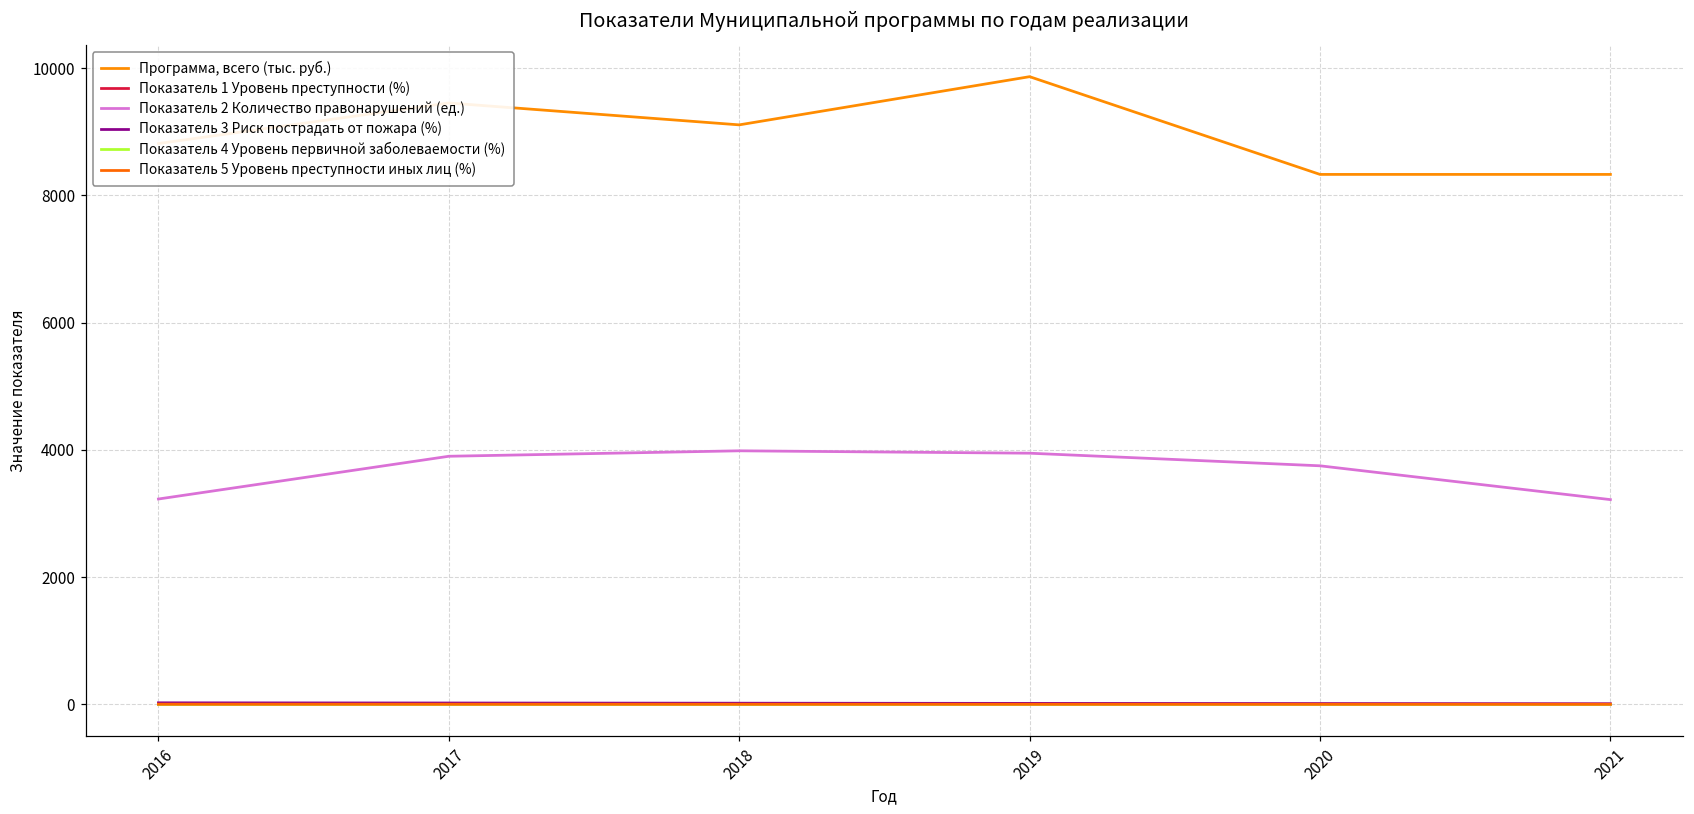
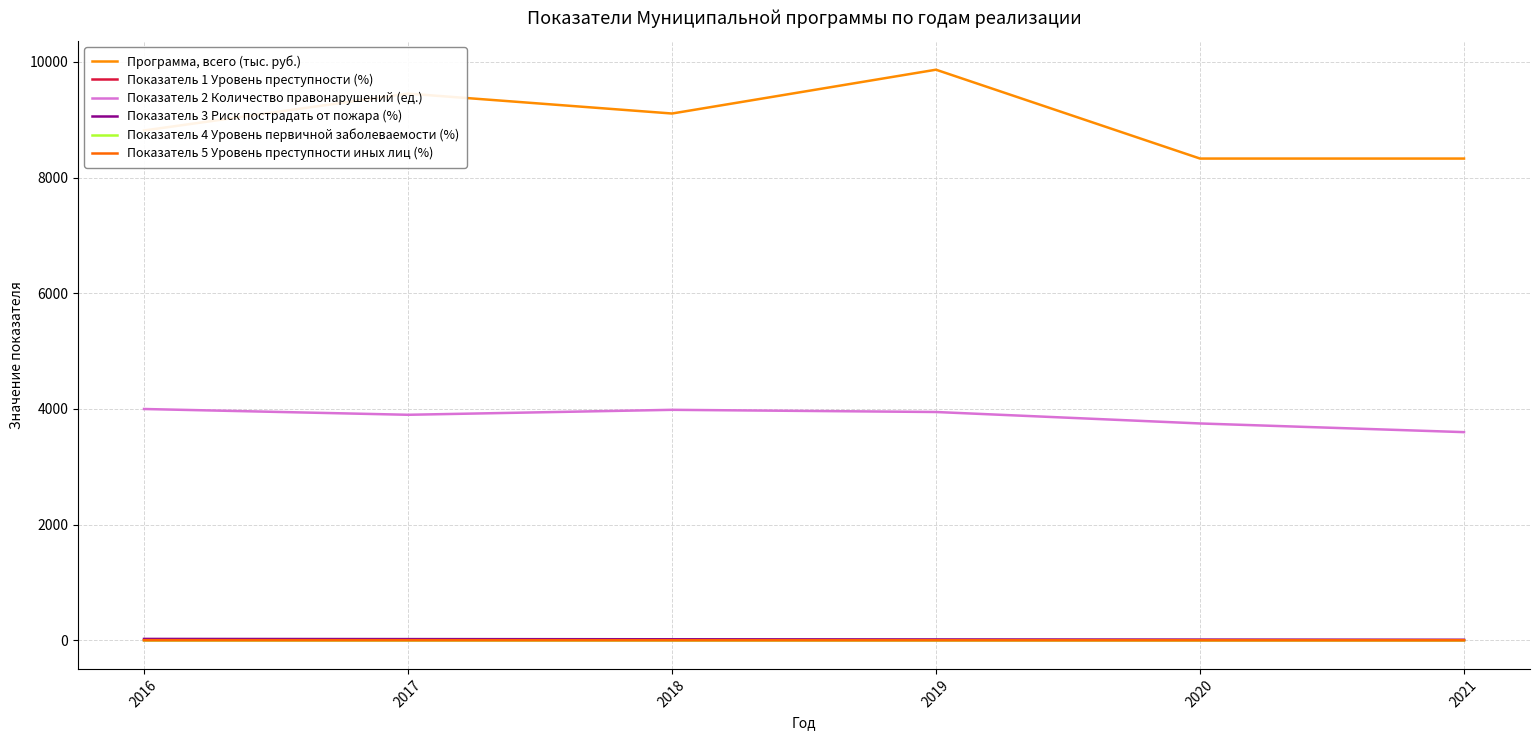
Показатель 2 Количество правонарушений (ед.), 2016: 3200 -> 4000
Показатель 2 Количество правонарушений (ед.), 2021: 3200 -> 3600
